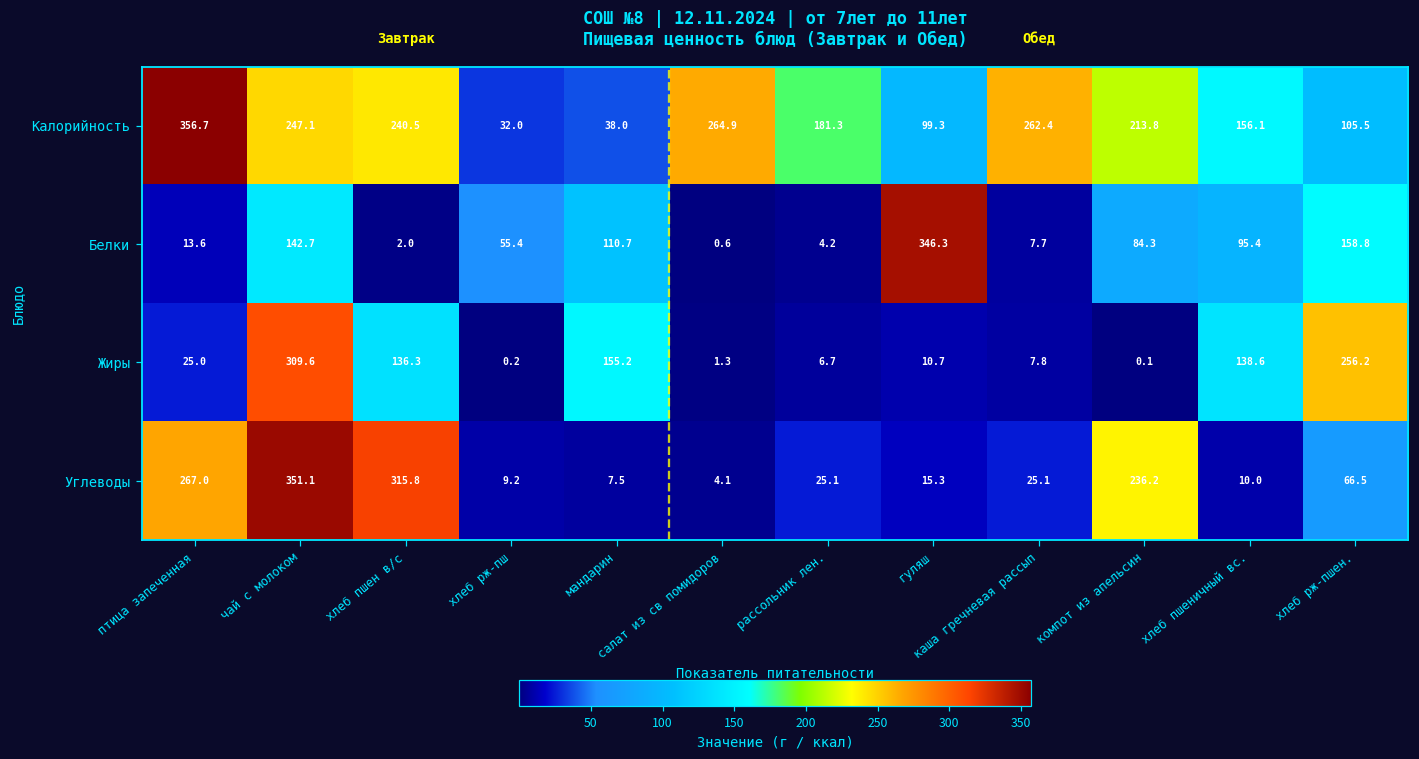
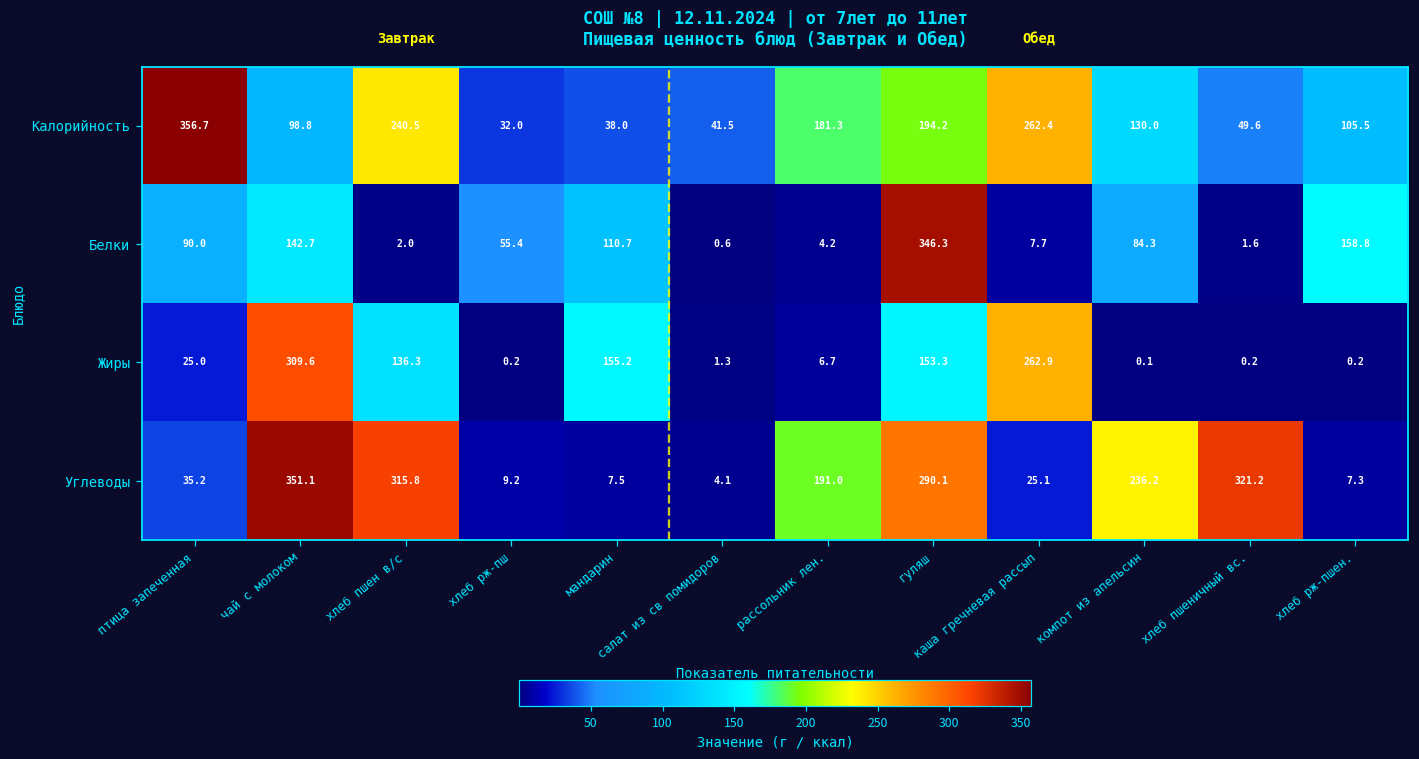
Калорийность, чай с молоком: 247.1 -> 98.8
Калорийность, салат из св помидоров: 264.9 -> 41.5
Калорийность, гуляш: 99.3 -> 194.2
Калорийность, компот из апельсин: 213.8 -> 130.0
Калорийность, хлеб пшеничный вс.: 156.1 -> 49.6
Белки, птица запеченная: 13.6 -> 90.0
Белки, хлеб пшеничный вс.: 95.4 -> 1.6
Жиры, гуляш: 10.7 -> 153.3
Жиры, каша гречневая рассып: 7.8 -> 262.9
Жиры, хлеб пшеничный вс.: 138.6 -> 0.2
Жиры, хлеб рж-пшен.: 256.2 -> 0.2
Углеводы, птица запеченная: 267.0 -> 35.2
Углеводы, рассольник лен.: 25.1 -> 191.0
Углеводы, гуляш: 15.3 -> 290.1
Углеводы, хлеб пшеничный вс.: 10.0 -> 321.2
Углеводы, хлеб рж-пшен.: 66.5 -> 7.3
